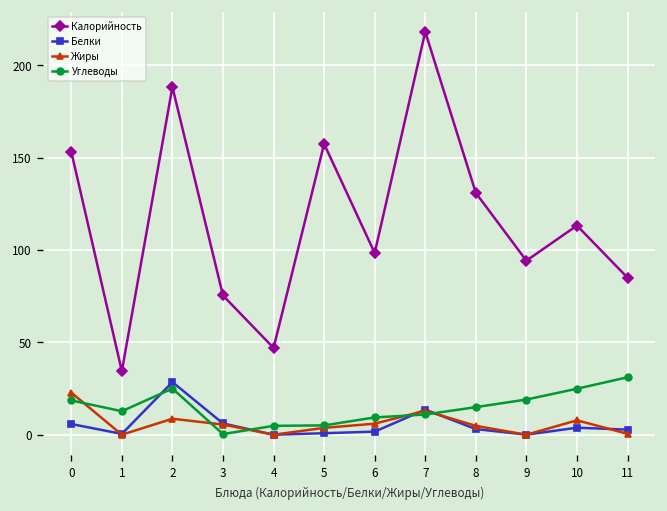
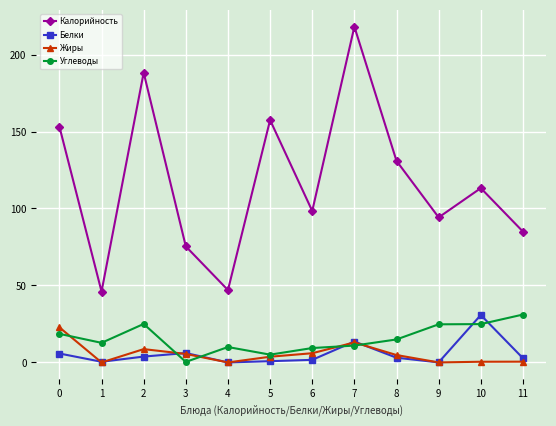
Калорийность, 1: 34 -> 46
Белки, 2: 29 -> 4
Углеводы, 4: 5 -> 10
Углеводы, 9: 19 -> 25
Белки, 10: 4 -> 31
Жиры, 10: 8 -> 0
